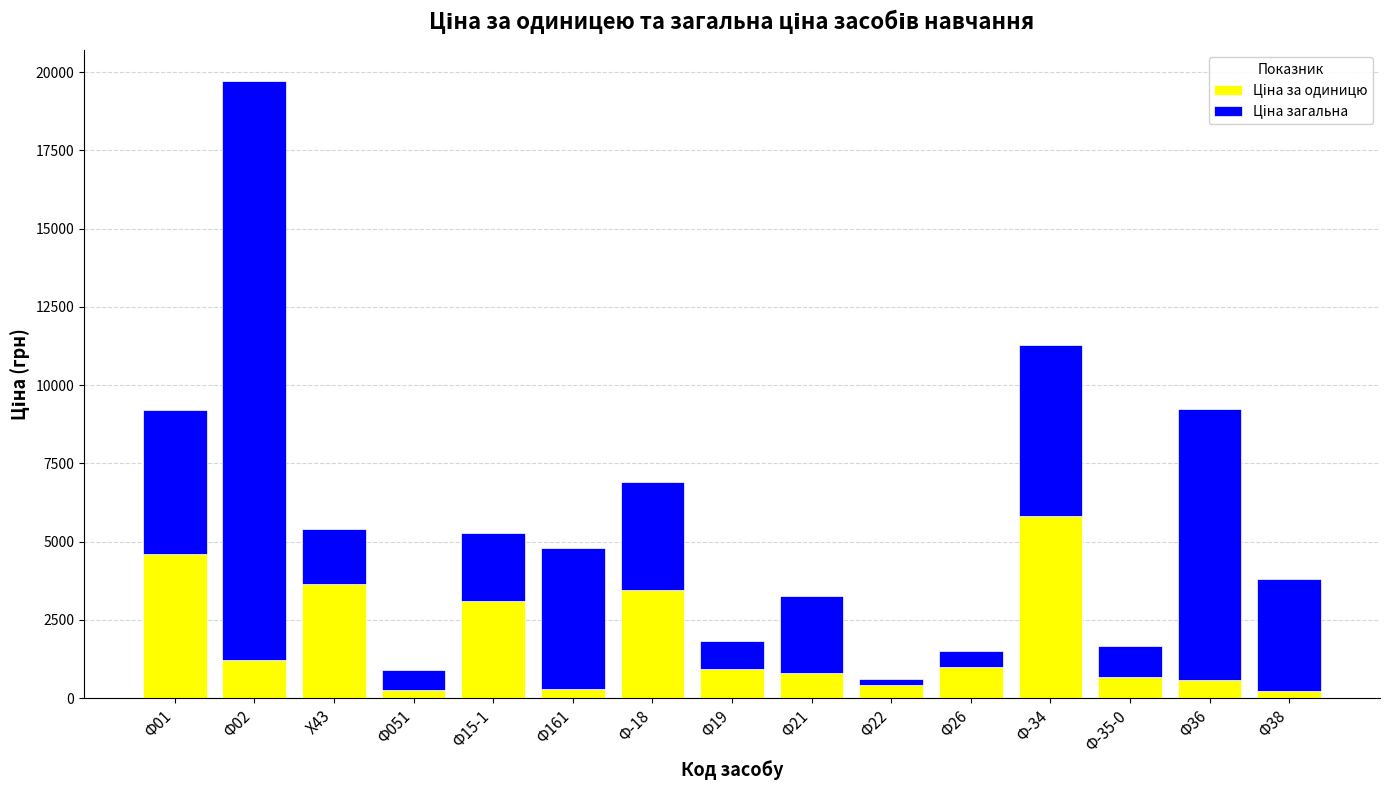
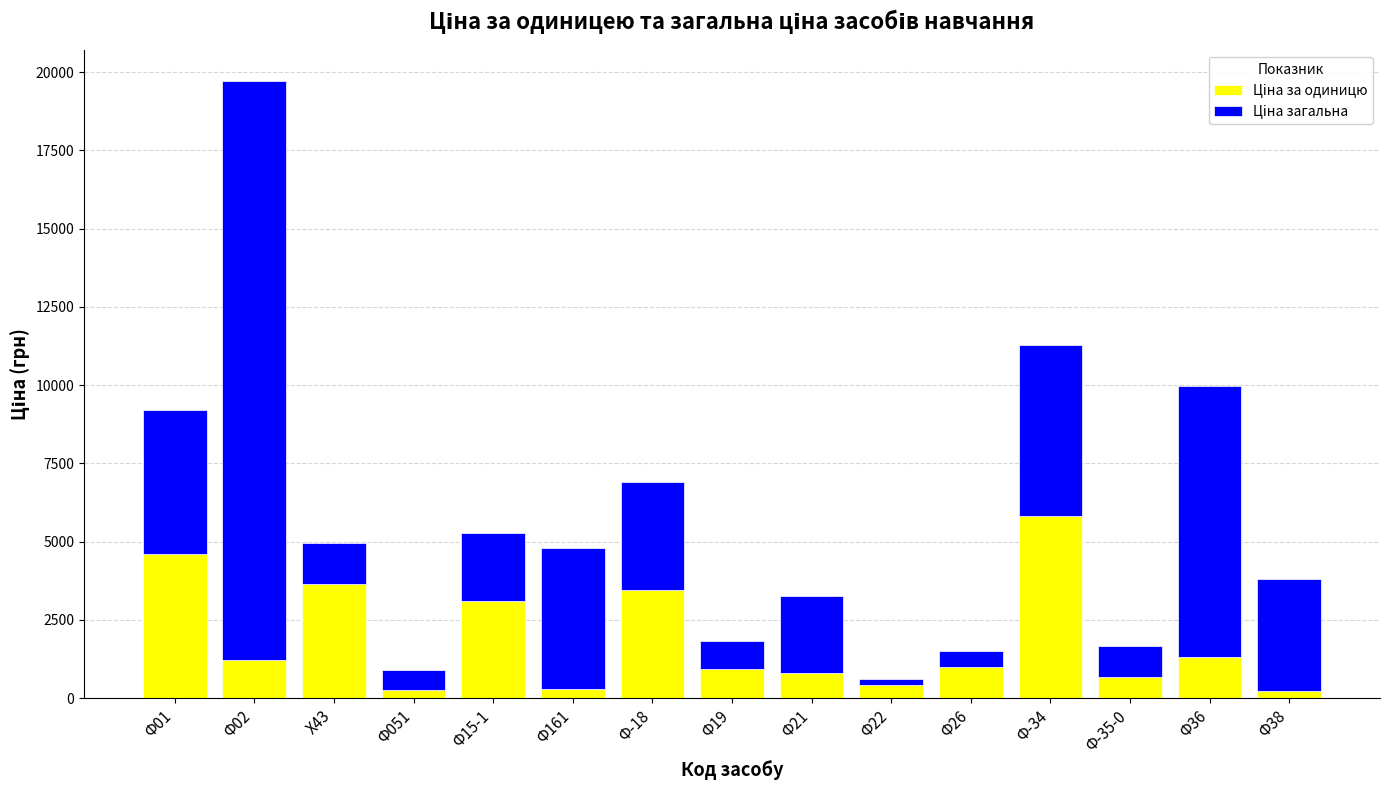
Ціна загальна, Х43: 1800 -> 1300
Ціна за одиницю, Ф36: 600 -> 1300
